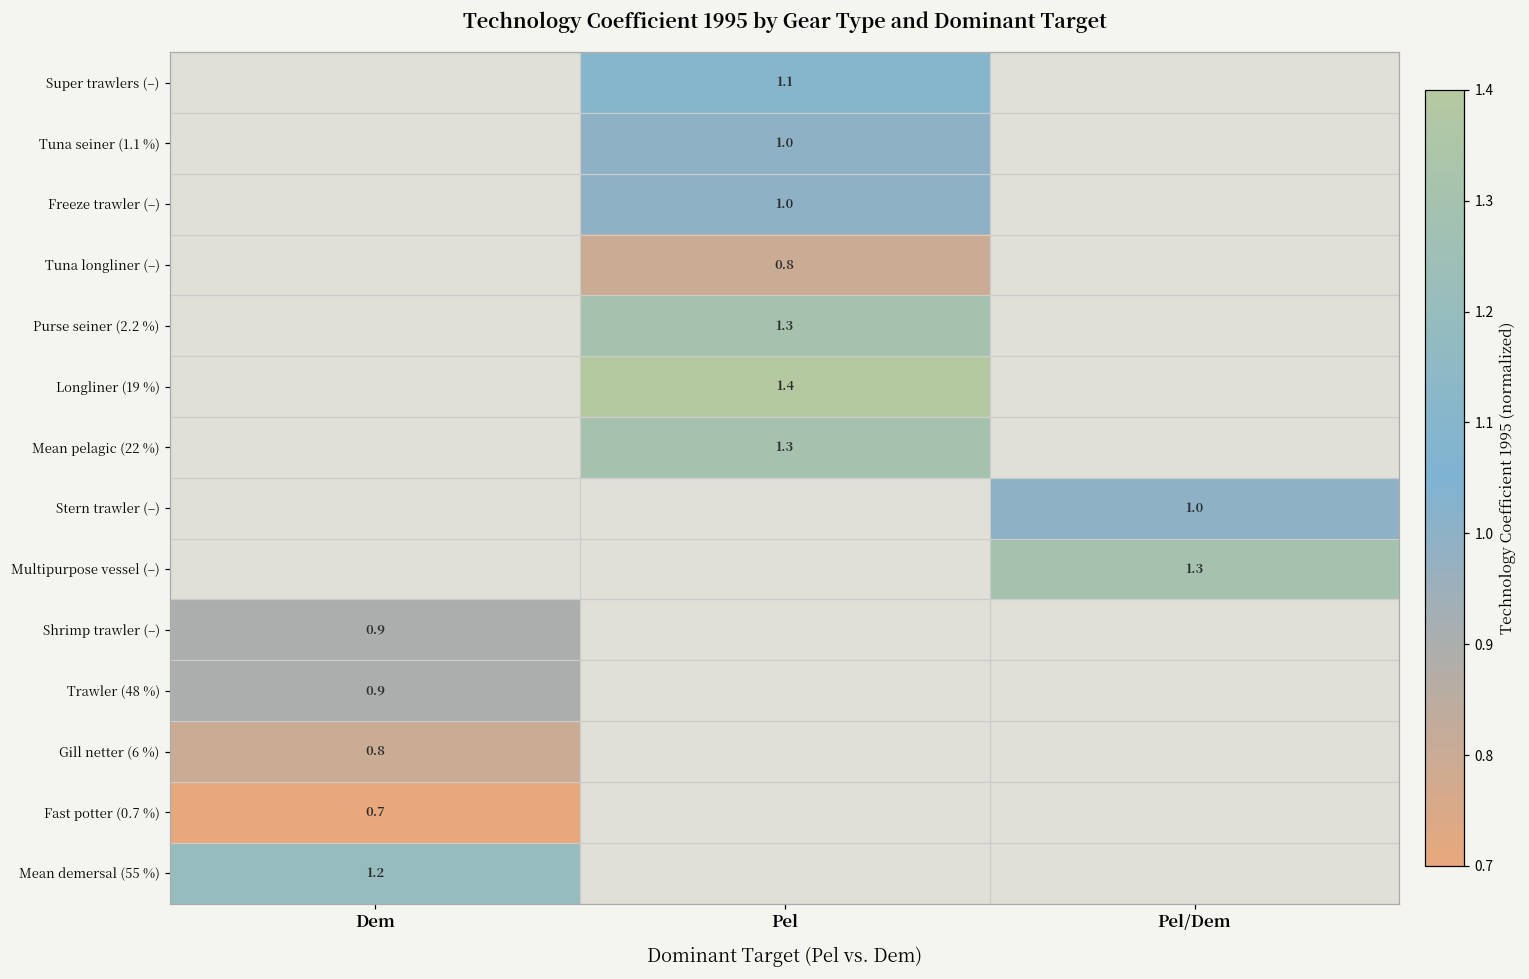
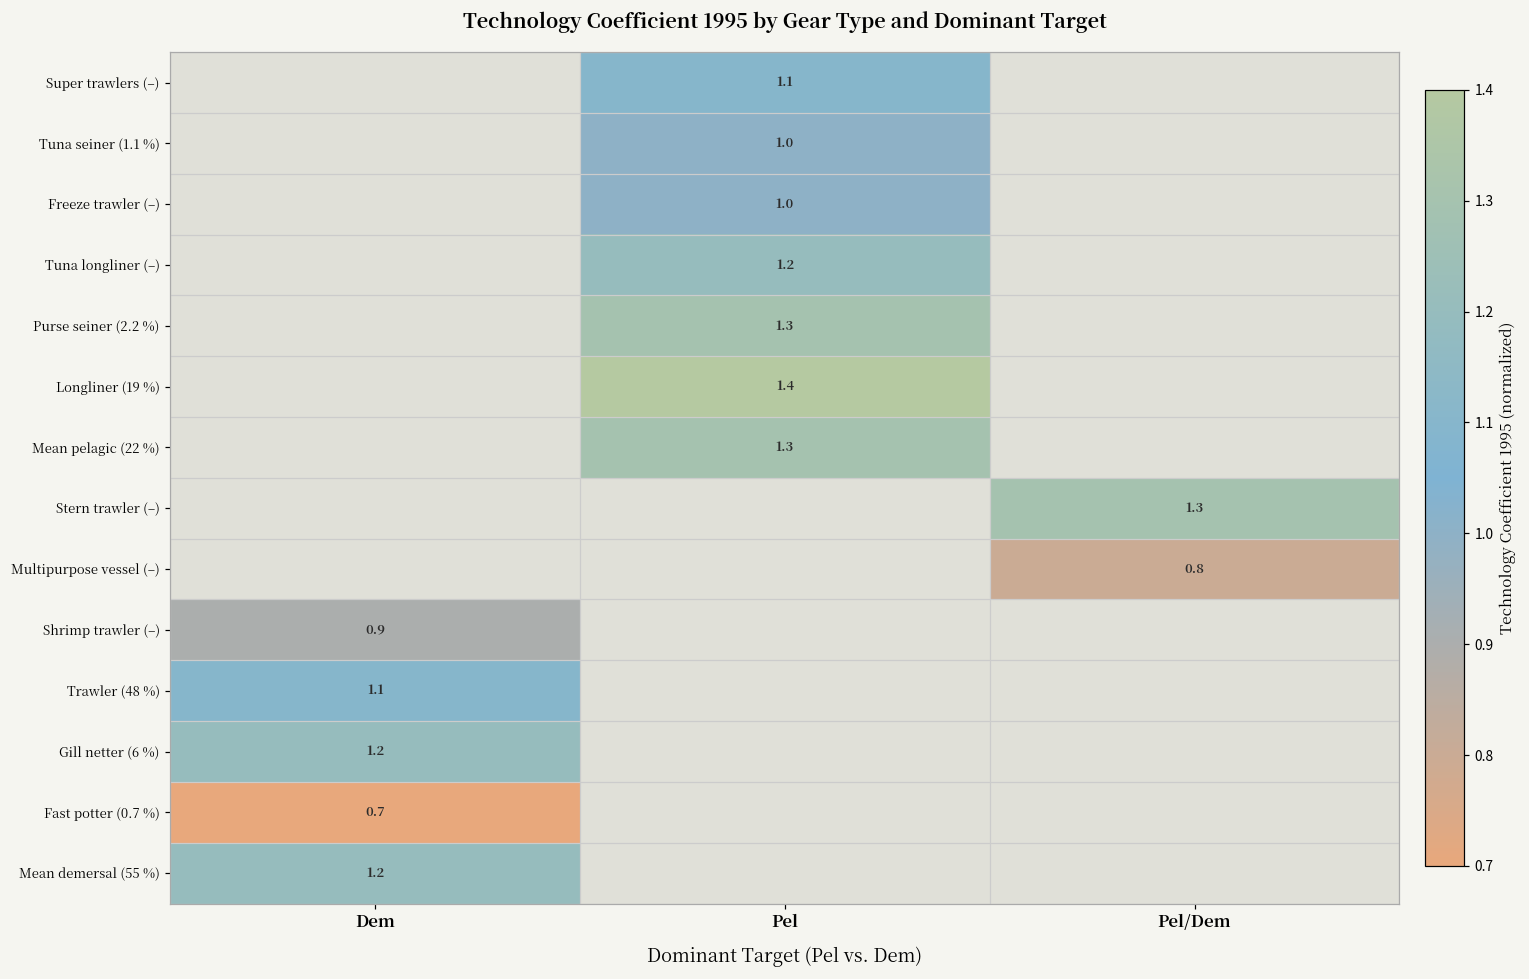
Tuna longliner (–), Pel: 0.8 -> 1.2
Stern trawler (–), Pel/Dem: 1.0 -> 1.3
Multipurpose vessel (–), Pel/Dem: 1.3 -> 0.8
Trawler (48 %), Dem: 0.9 -> 1.1
Gill netter (6 %), Dem: 0.8 -> 1.2
